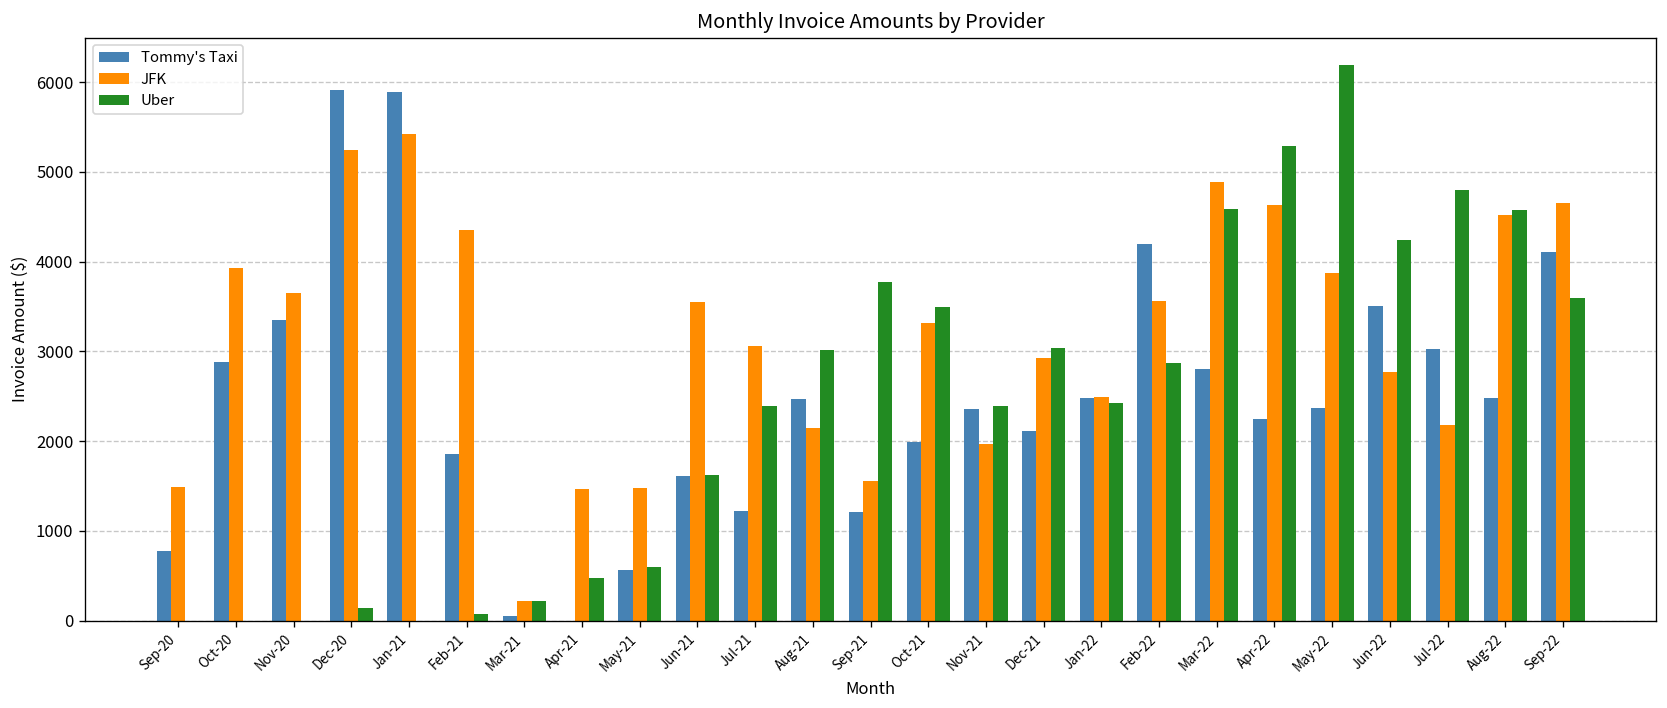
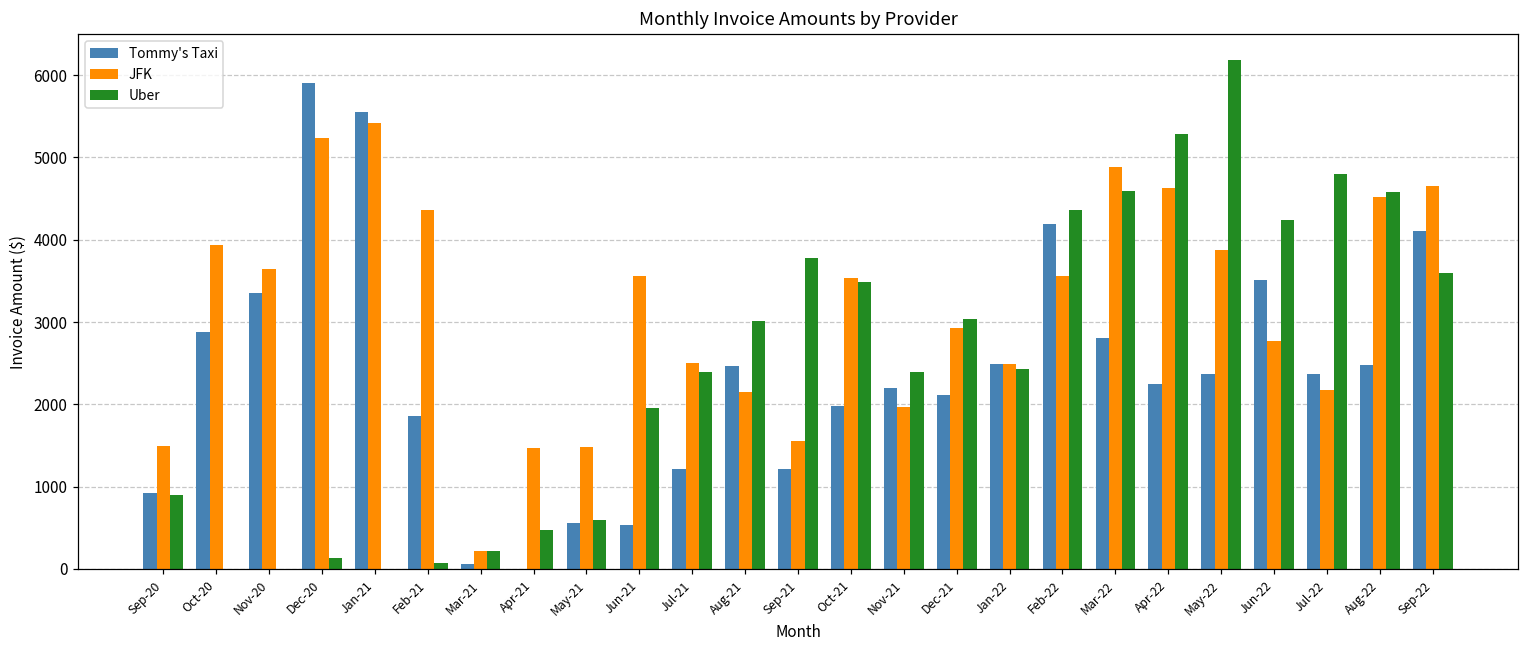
Tommy's Taxi, Sep-20: 800 -> 900
Uber, Sep-20: 0 -> 900
Tommy's Taxi, Jan-21: 5900 -> 5600
Tommy's Taxi, Jun-21: 1600 -> 500
Uber, Jun-21: 1600 -> 2000
JFK, Jul-21: 3100 -> 2500
JFK, Oct-21: 3300 -> 3500
Tommy's Taxi, Nov-21: 2400 -> 2200
Uber, Feb-22: 2900 -> 4400
Tommy's Taxi, Jul-22: 3000 -> 2400
